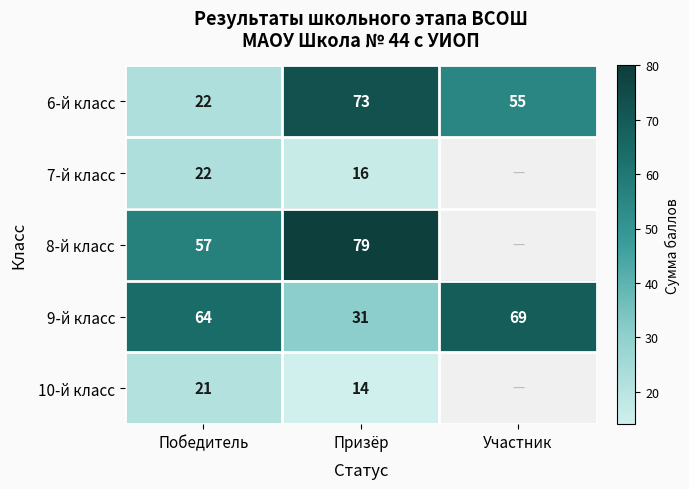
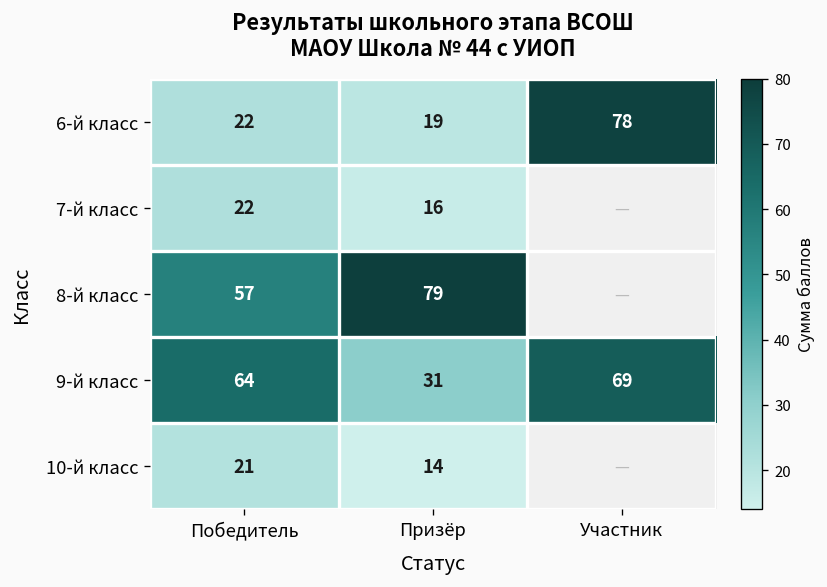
6-й класс, Призёр: 73 -> 19
6-й класс, Участник: 55 -> 78
